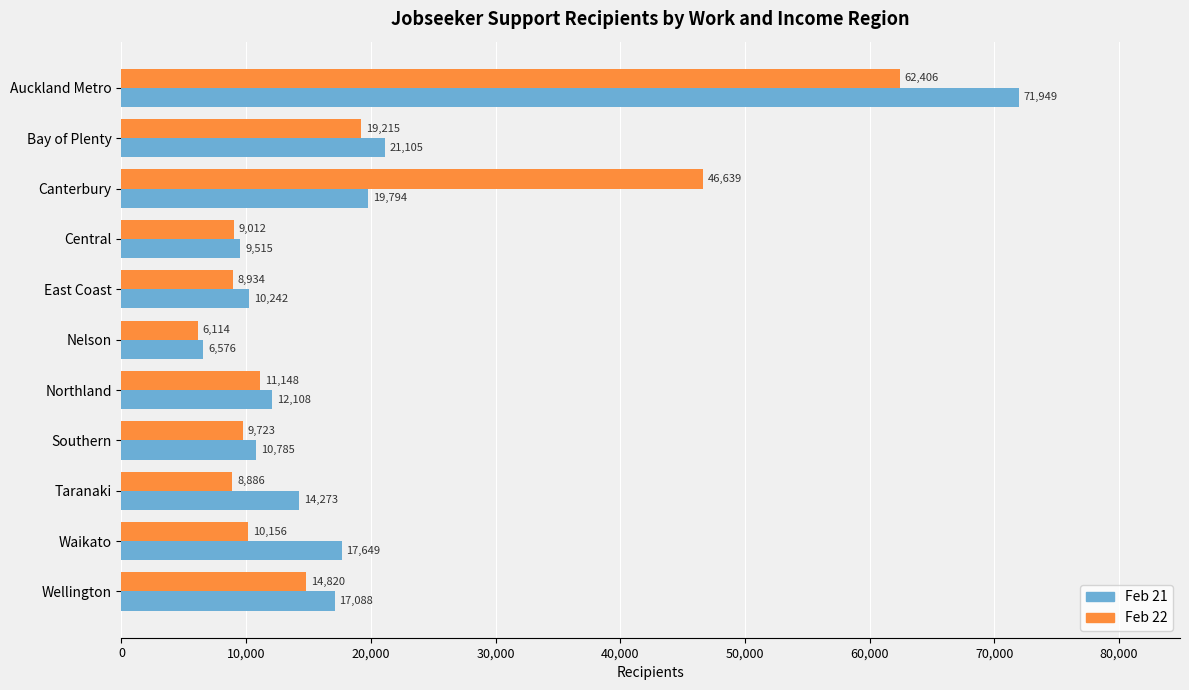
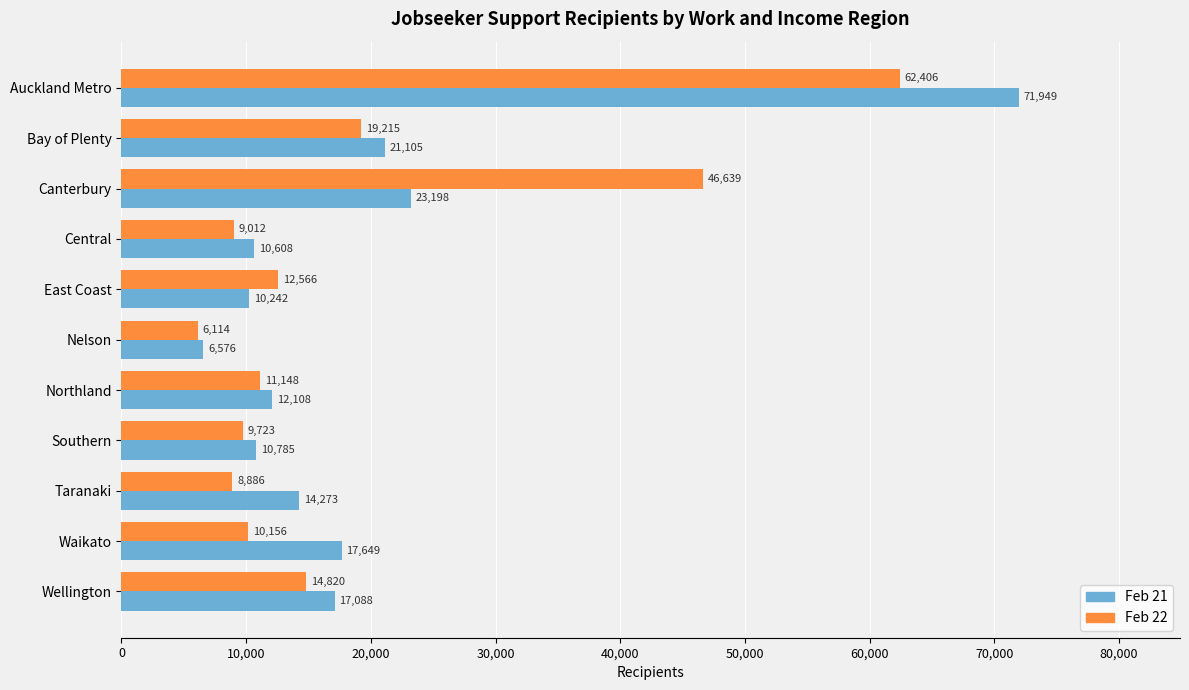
Feb 21, Canterbury: 19,794 -> 23,198
Feb 21, Central: 9,515 -> 10,608
Feb 22, East Coast: 8,934 -> 12,566
